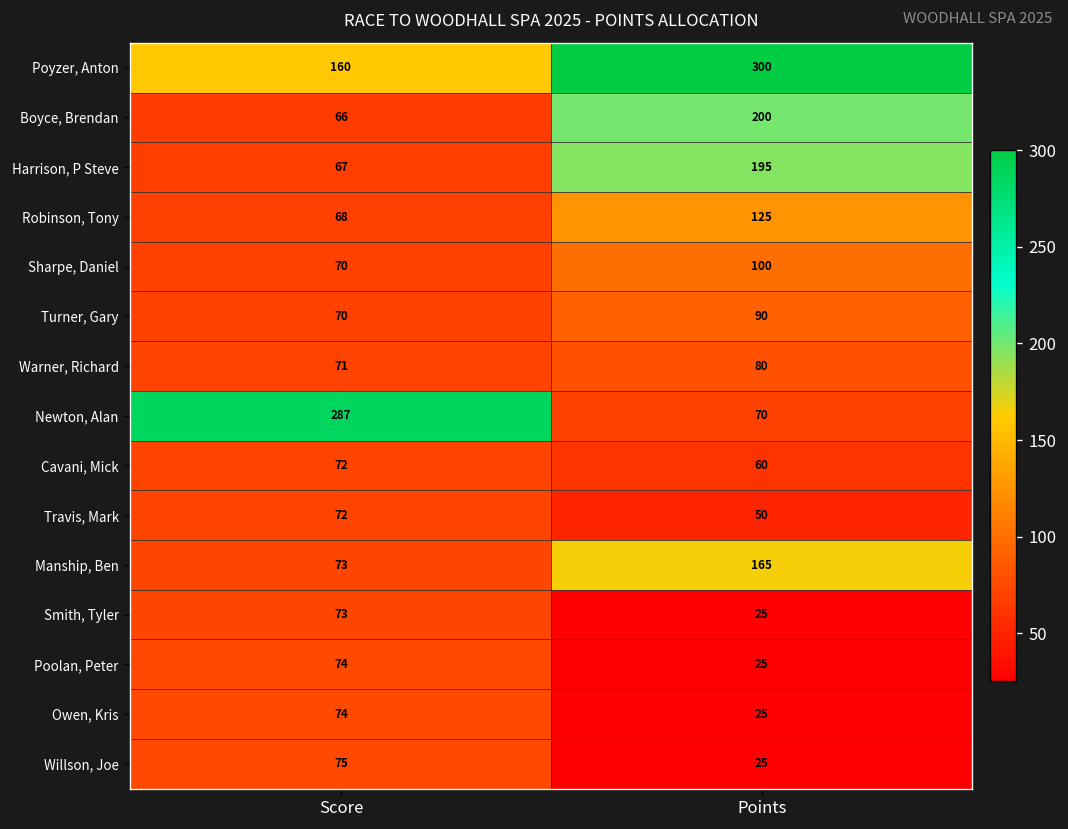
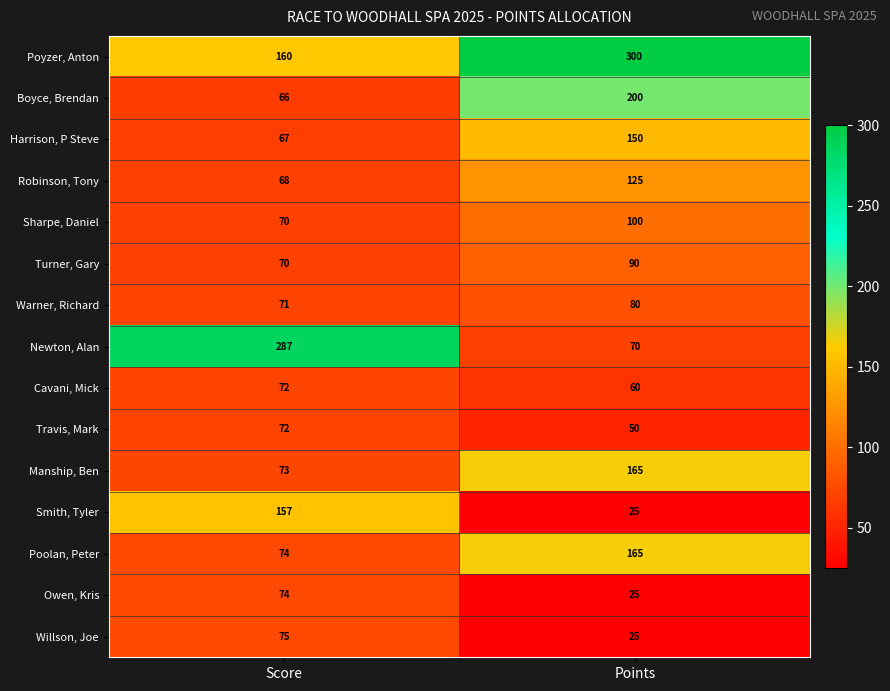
Harrison, P Steve, Points: 195 -> 150
Smith, Tyler, Score: 73 -> 157
Poolan, Peter, Points: 25 -> 165
